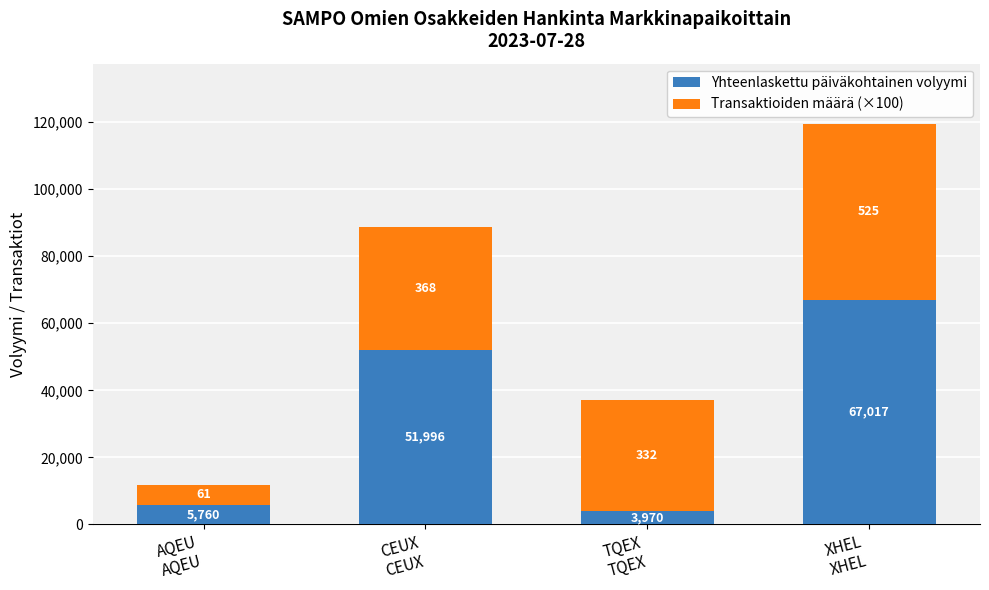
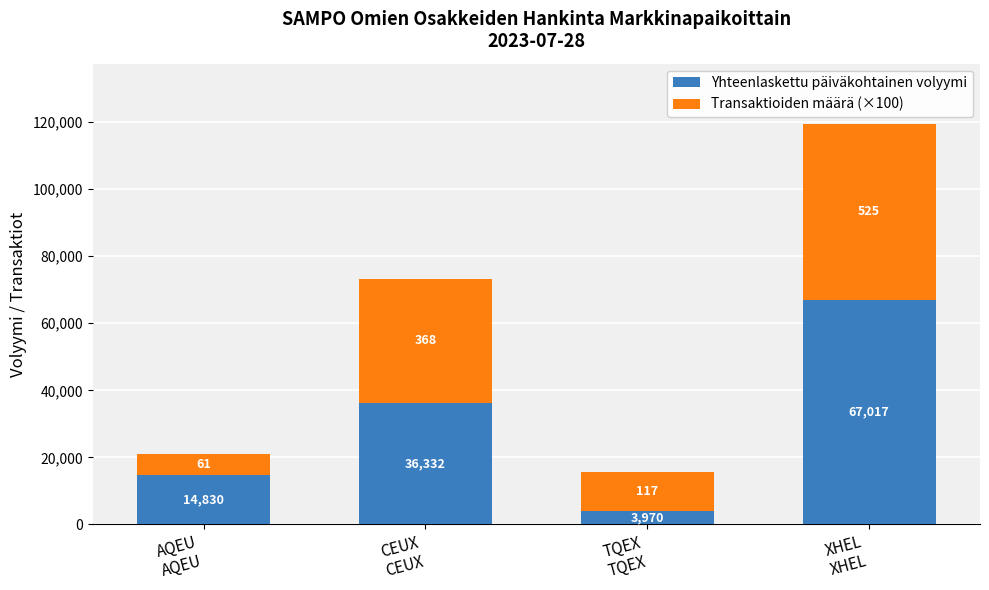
Yhteenlaskettu päiväkohtainen volyymi, AQEU AQEU: 5,760 -> 14,830
Yhteenlaskettu päiväkohtainen volyymi, CEUX CEUX: 51,996 -> 36,332
Transaktioiden määrä (×100), TQEX TQEX: 332 -> 117
